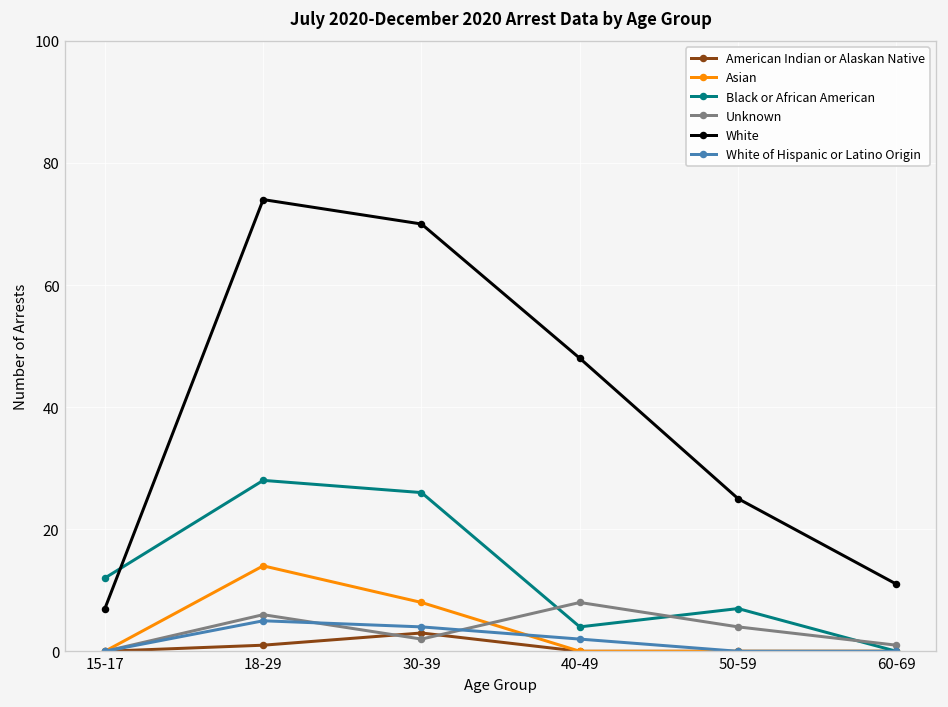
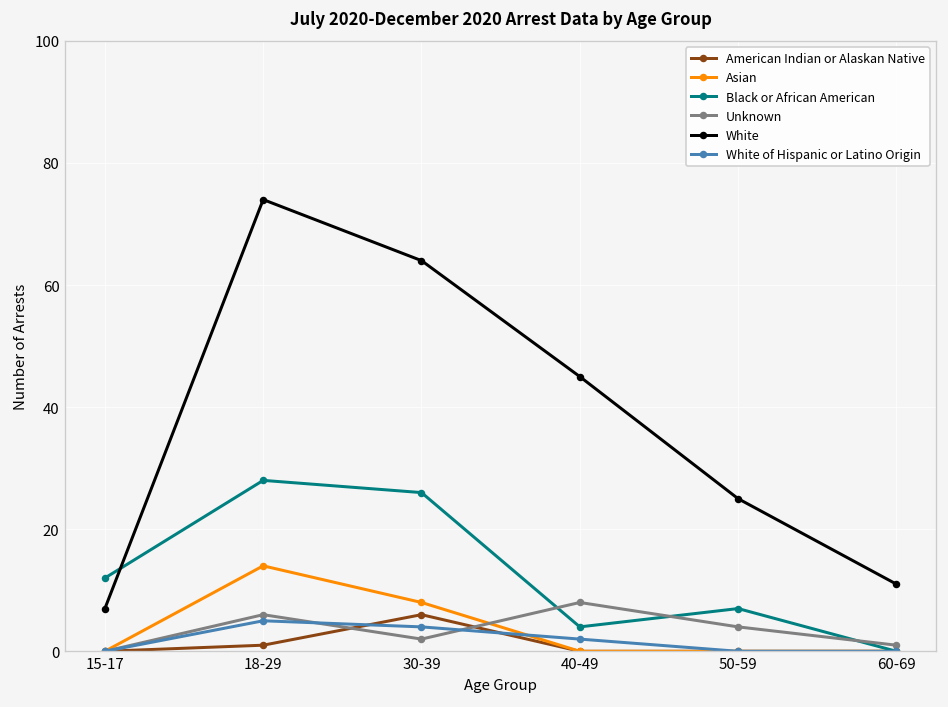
American Indian or Alaskan Native, 30-39: 3 -> 6
White, 30-39: 70 -> 64
White, 40-49: 48 -> 45
